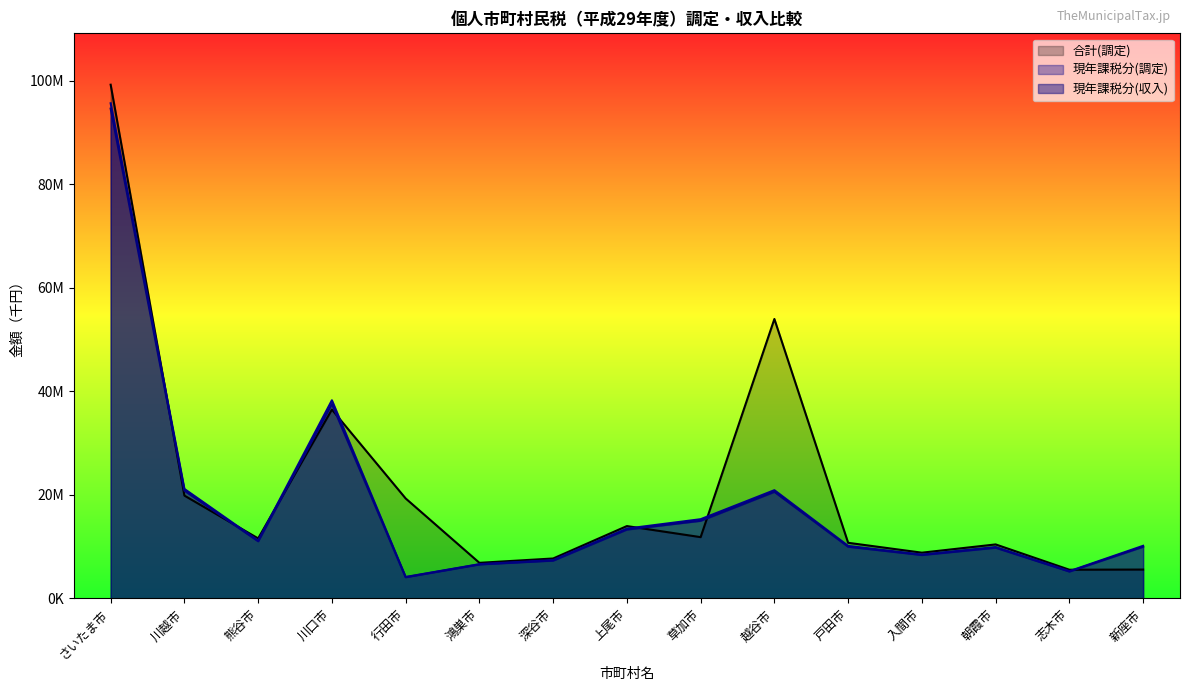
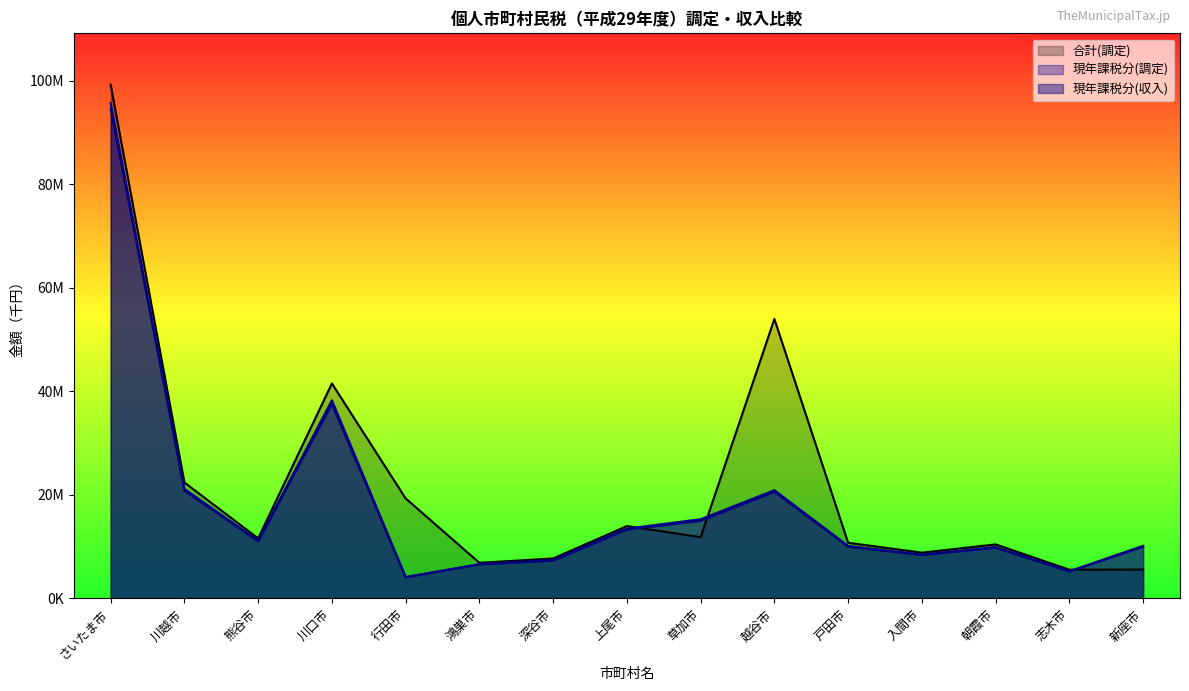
合計(調定), 川越市: 20000000 -> 22000000
合計(調定), 川口市: 36000000 -> 42000000
